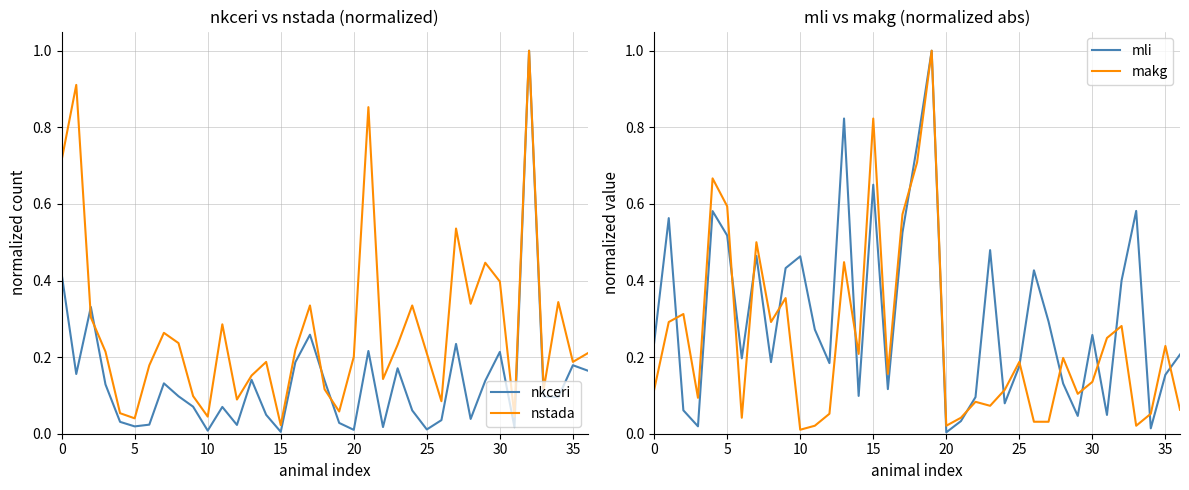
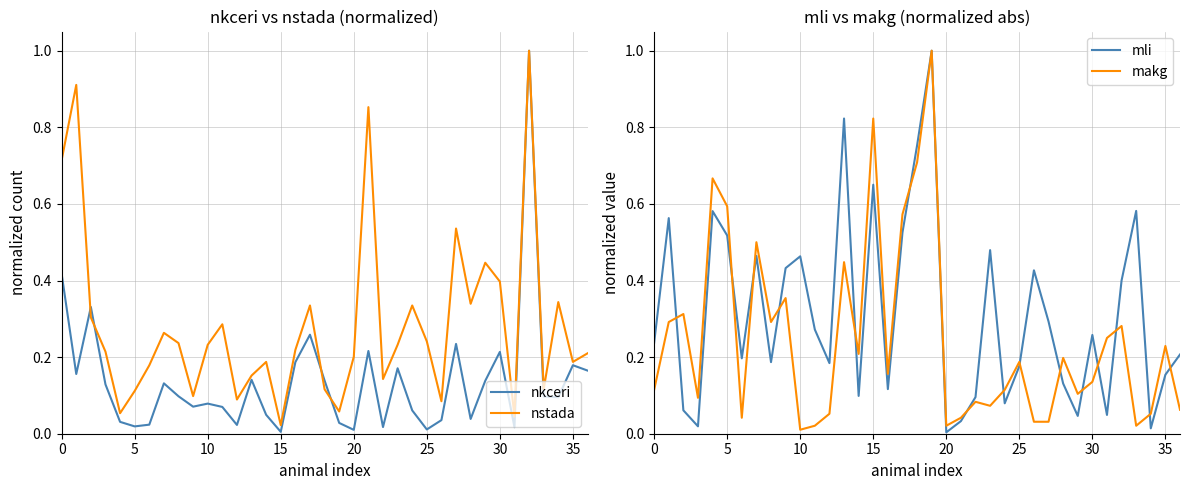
nkceri vs nstada (normalized), nstada, 5: 0.04 -> 0.11
nkceri vs nstada (normalized), nkceri, 10: 0.01 -> 0.08
nkceri vs nstada (normalized), nstada, 10: 0.04 -> 0.23
nkceri vs nstada (normalized), nstada, 25: 0.21 -> 0.24
